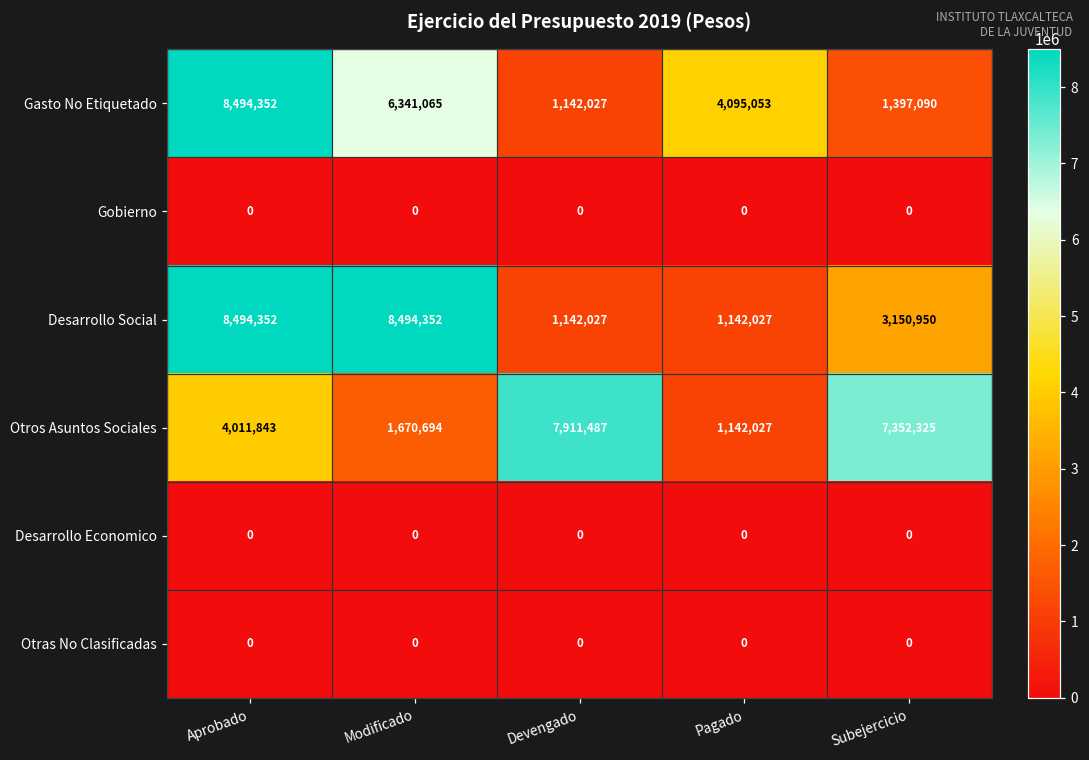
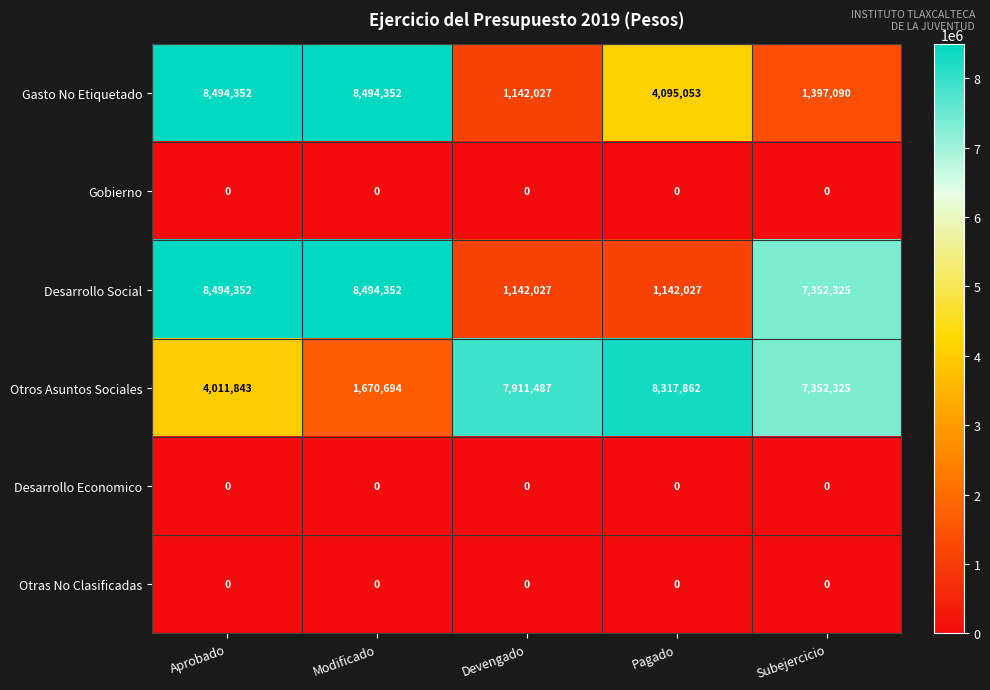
Gasto No Etiquetado, Modificado: 6,341,065 -> 8,494,352
Desarrollo Social, Subejercicio: 3,150,950 -> 7,352,325
Otros Asuntos Sociales, Pagado: 1,142,027 -> 8,317,862
